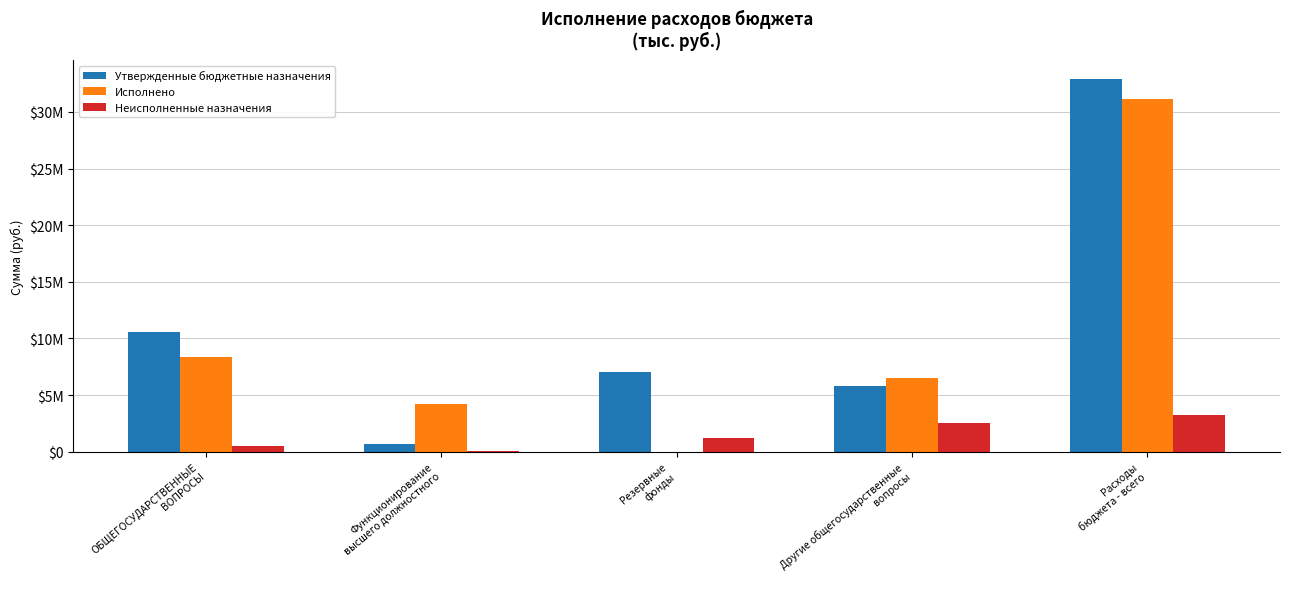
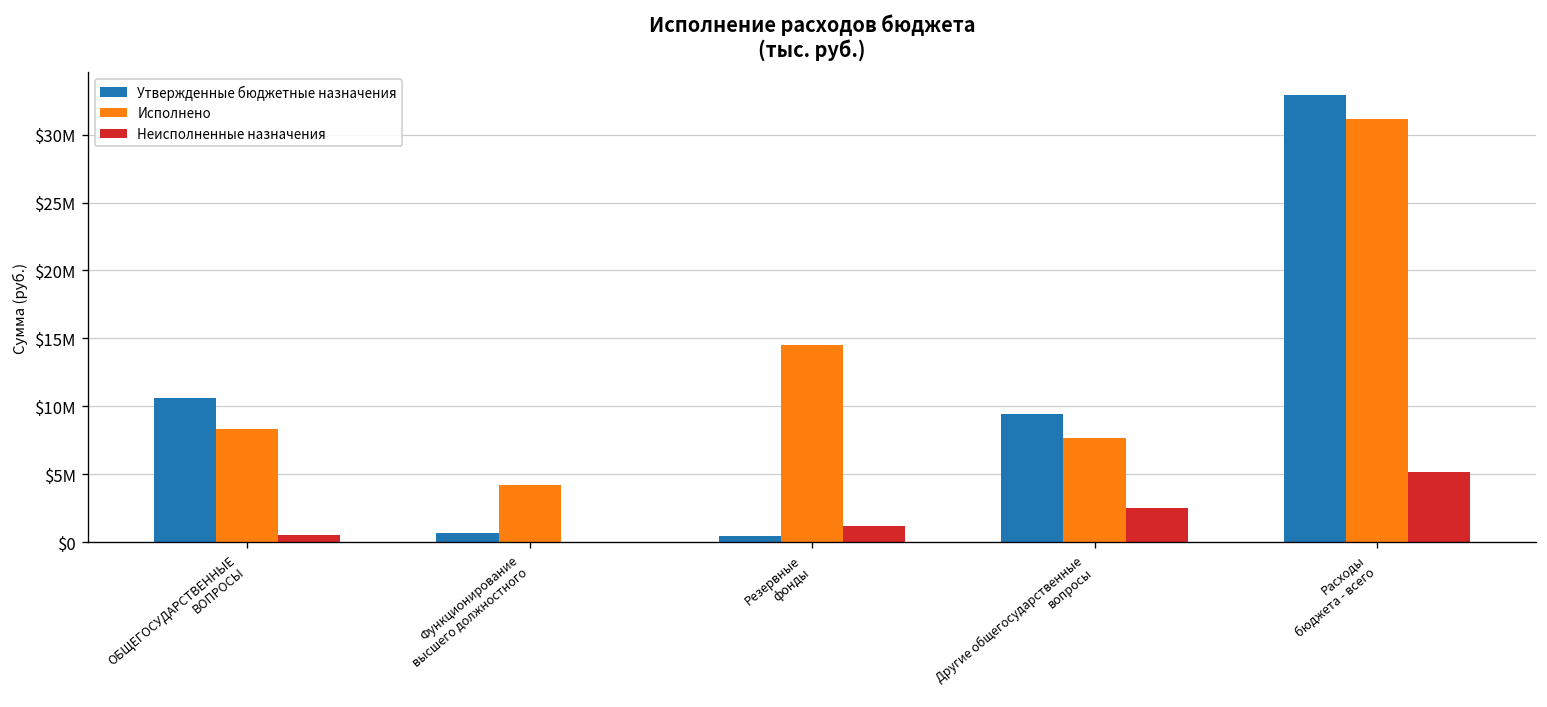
Утвержденные бюджетные назначения, Резервные фонды: $7000000 -> $500000
Исполнено, Резервные фонды: $0 -> $14500000
Утвержденные бюджетные назначения, Другие общегосударственные вопросы: $5800000 -> $9400000
Исполнено, Другие общегосударственные вопросы: $6500000 -> $7700000
Неисполненные назначения, Расходы бюджета - всего: $3200000 -> $5200000
